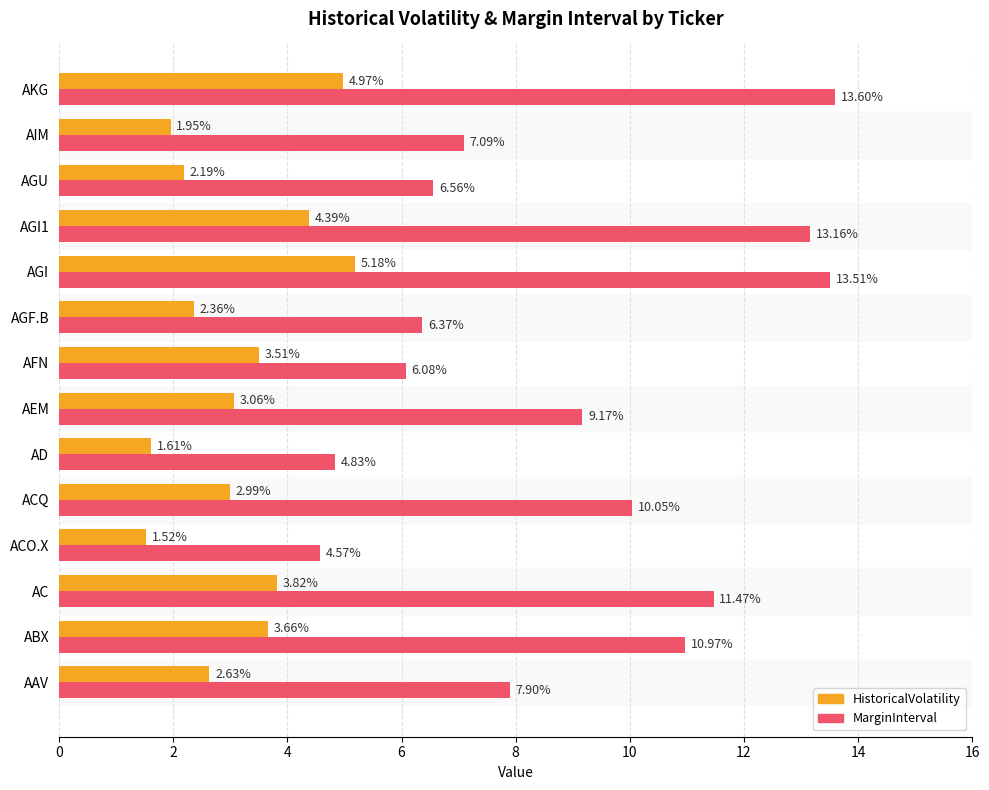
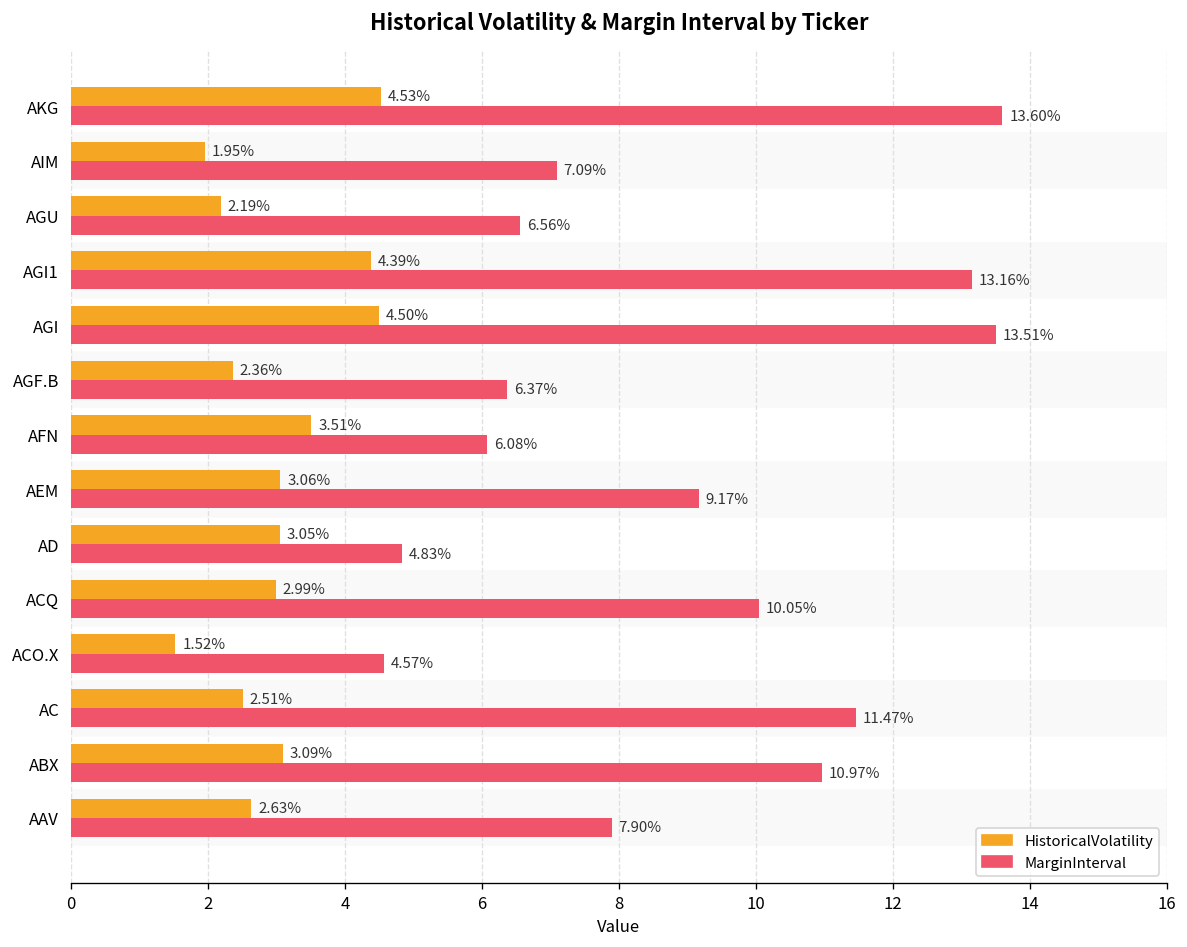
HistoricalVolatility, AKG: 4.97% -> 4.53%
HistoricalVolatility, AGI: 5.18% -> 4.50%
HistoricalVolatility, AD: 1.61% -> 3.05%
HistoricalVolatility, AC: 3.82% -> 2.51%
HistoricalVolatility, ABX: 3.66% -> 3.09%
